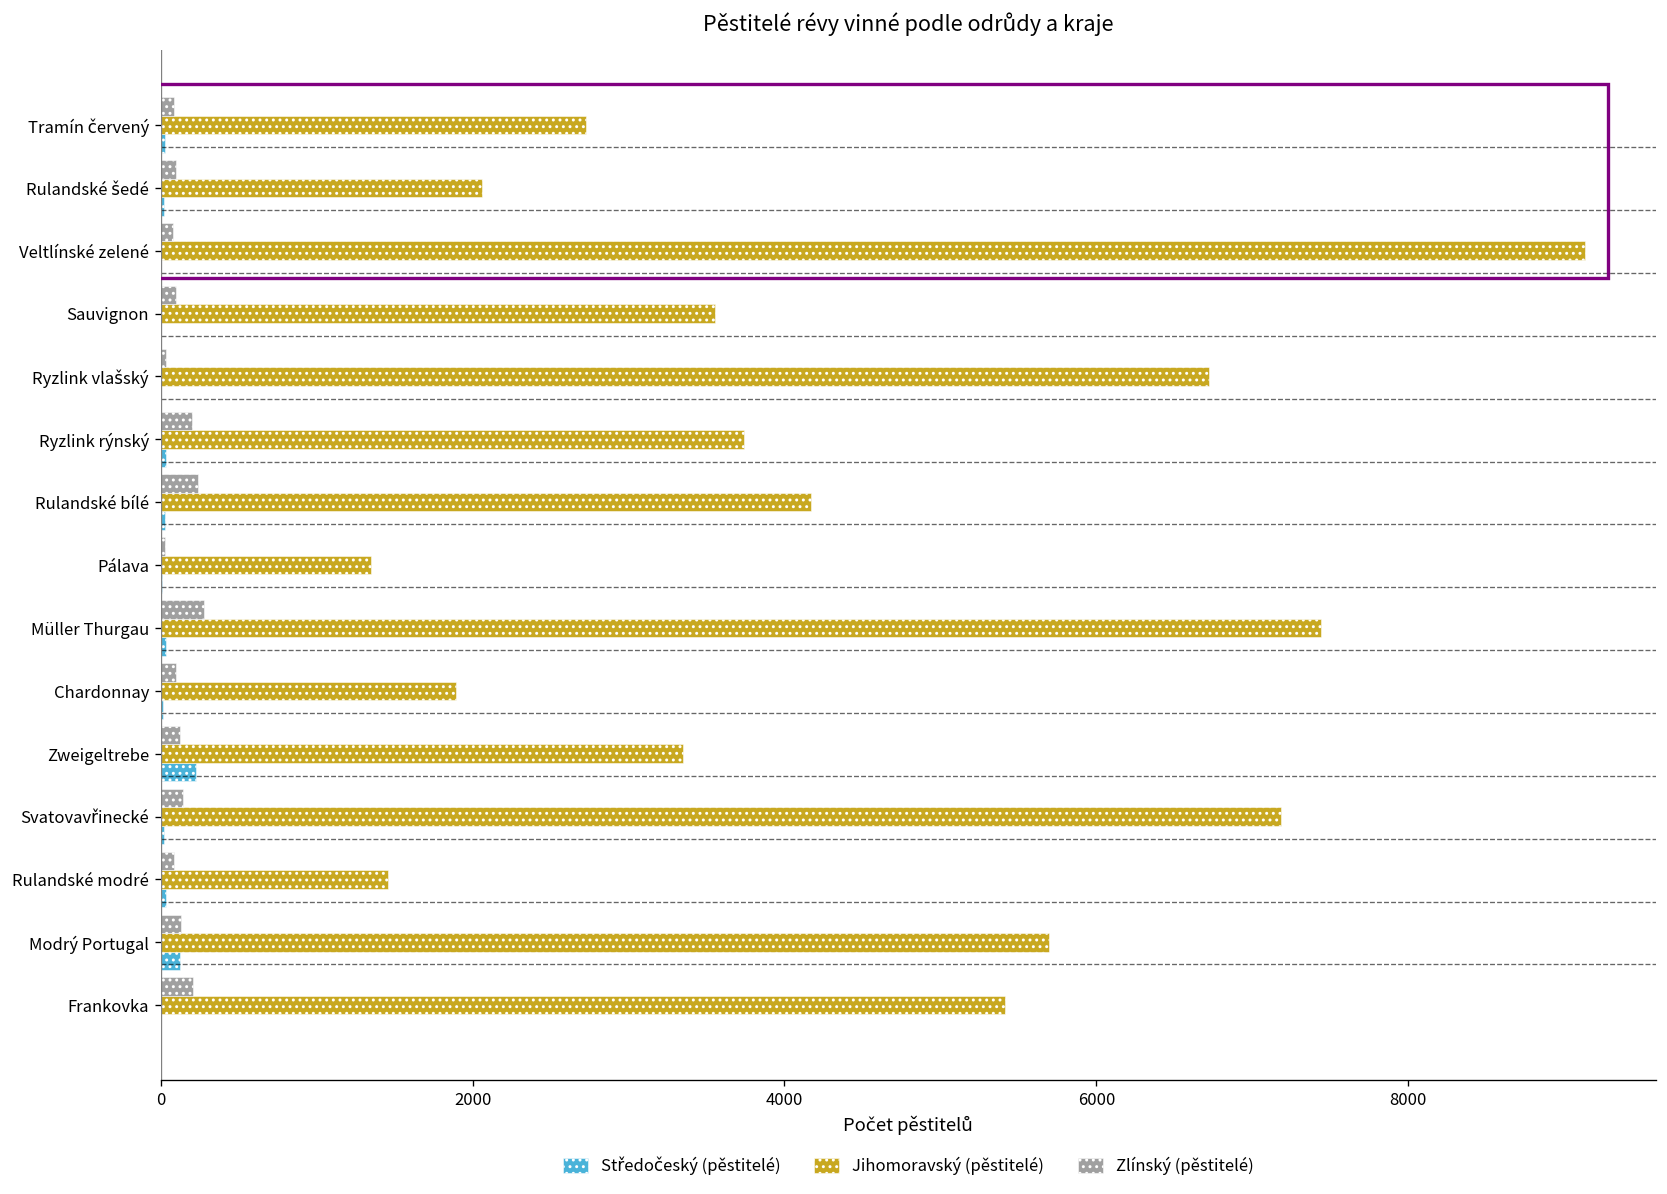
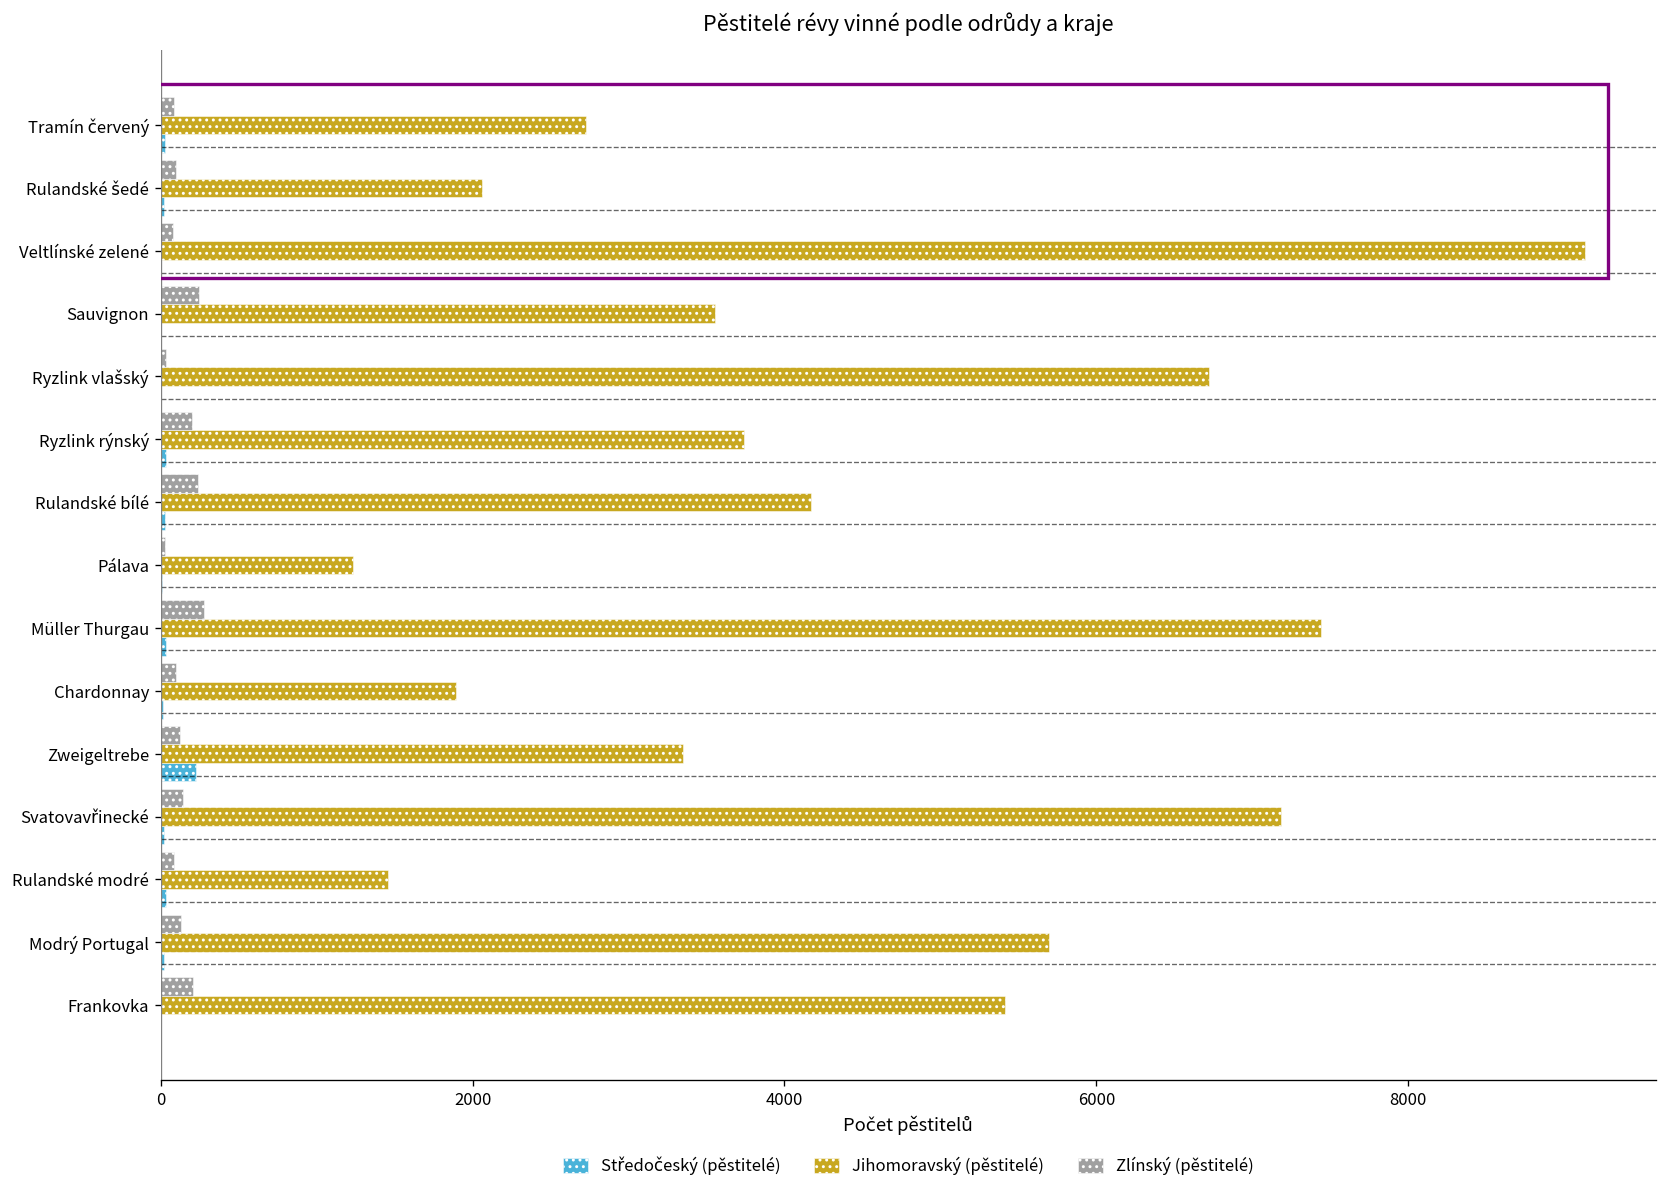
Zlínský (pěstitelé), Sauvignon: 100 -> 250
Jihomoravský (pěstitelé), Pálava: 1350 -> 1240
Středočeský (pěstitelé), Modrý Portugal: 120 -> 20
